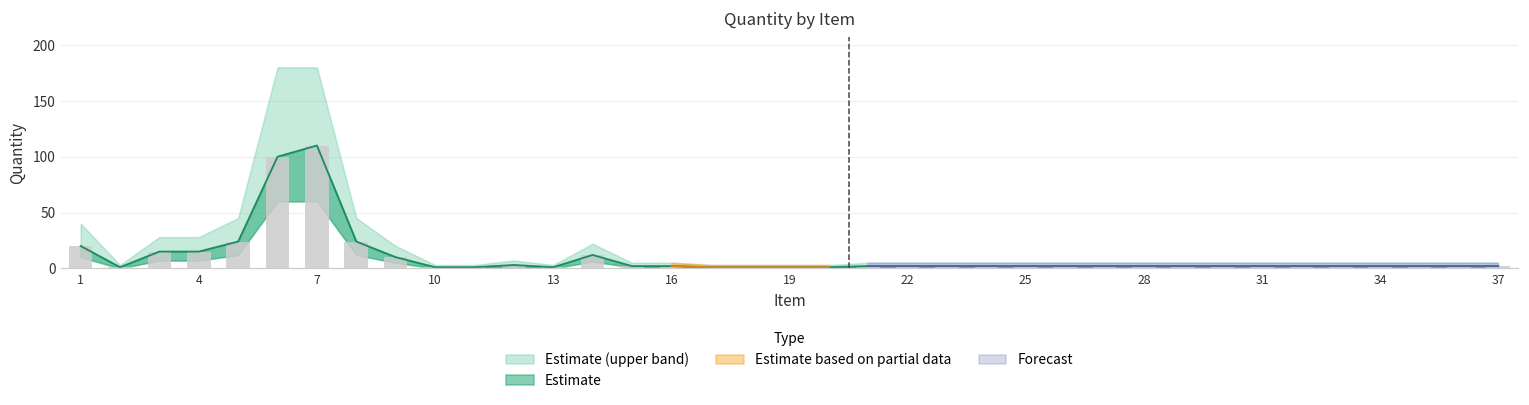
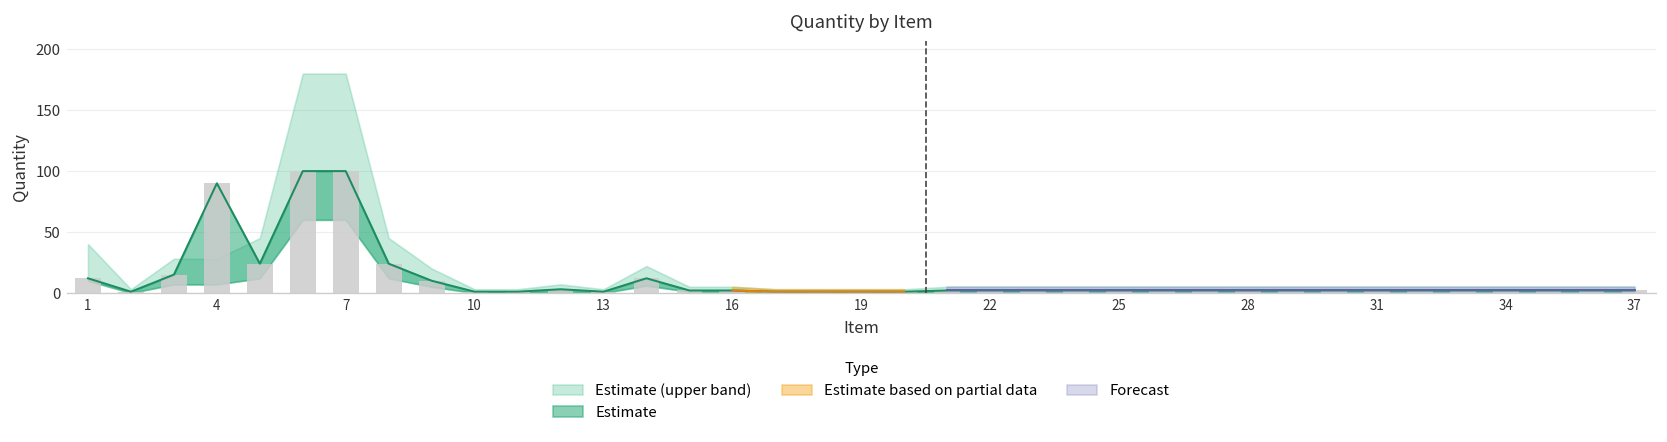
Estimate, 1: 20 -> 12
Estimate, 4: 15 -> 90
Estimate, 7: 110 -> 100
